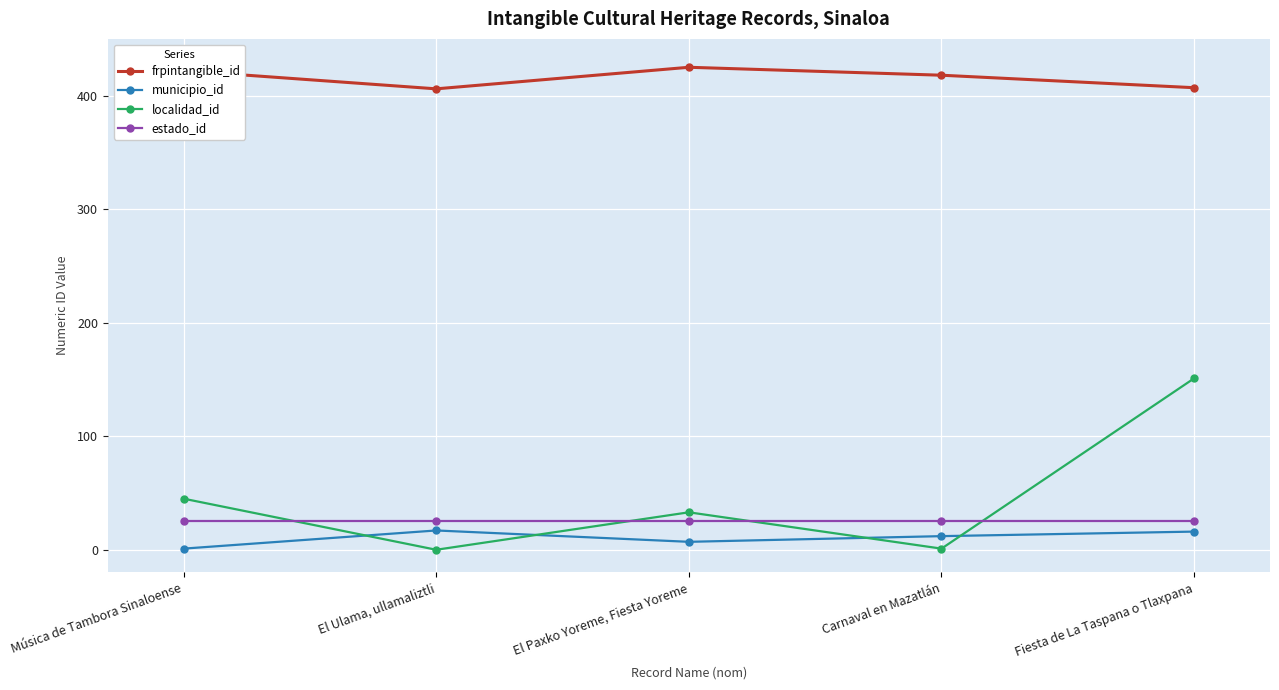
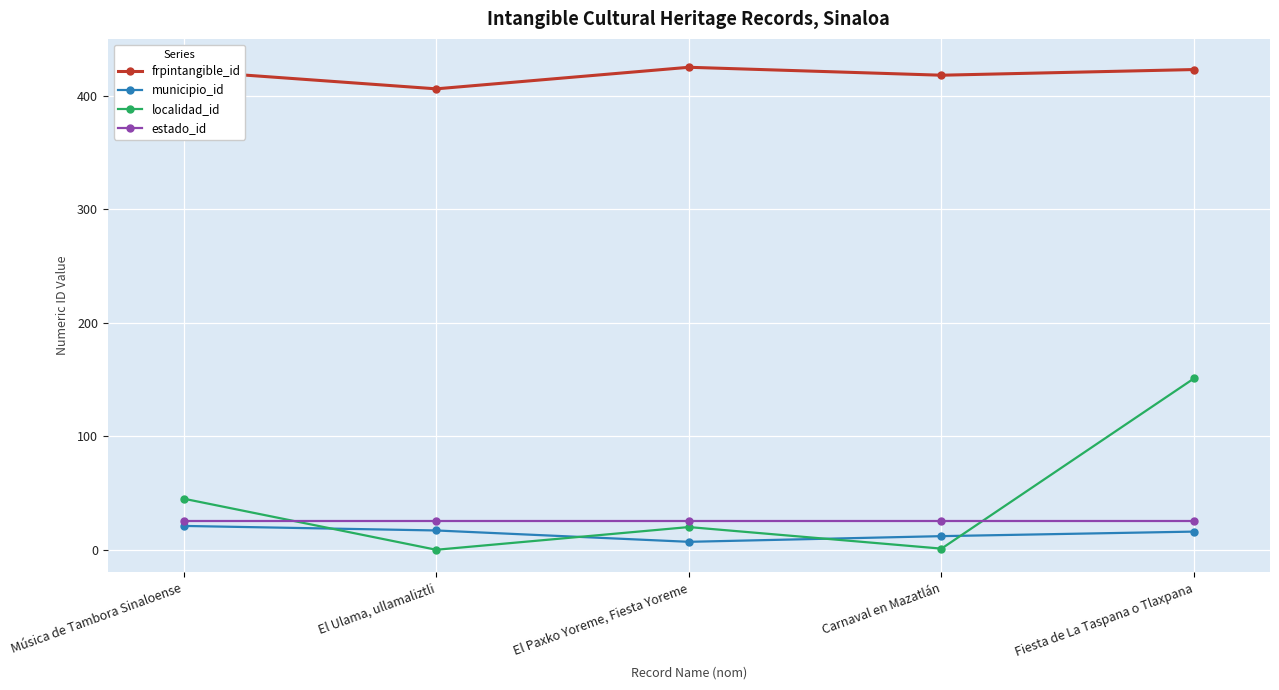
municipio_id, Música de Tambora Sinaloense: 1 -> 21
localidad_id, El Paxko Yoreme, Fiesta Yoreme: 33 -> 20
frpintangible_id, Fiesta de La Taspana o Tlaxpana: 407 -> 423
